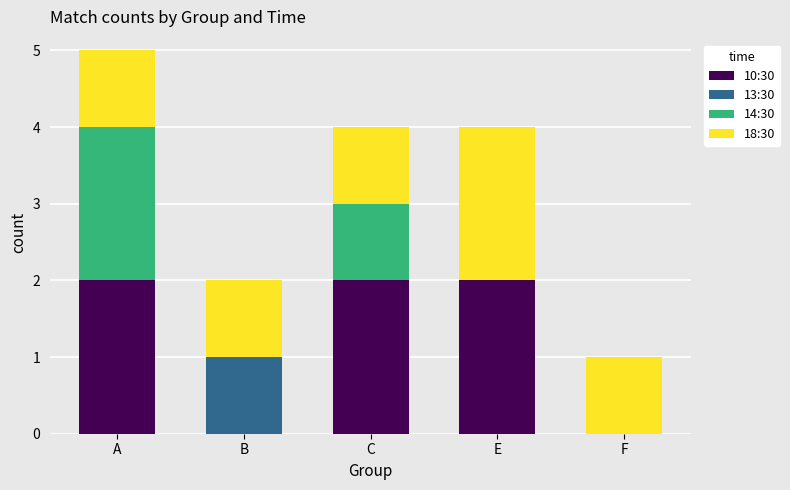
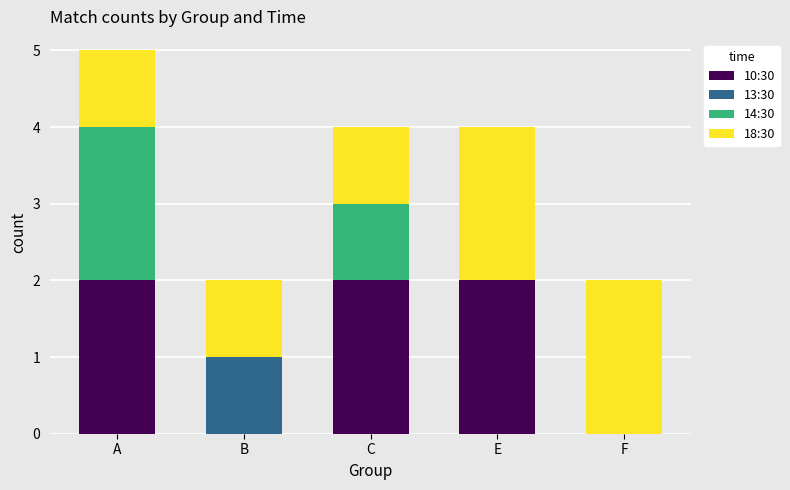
18:30, F: 1 -> 2
